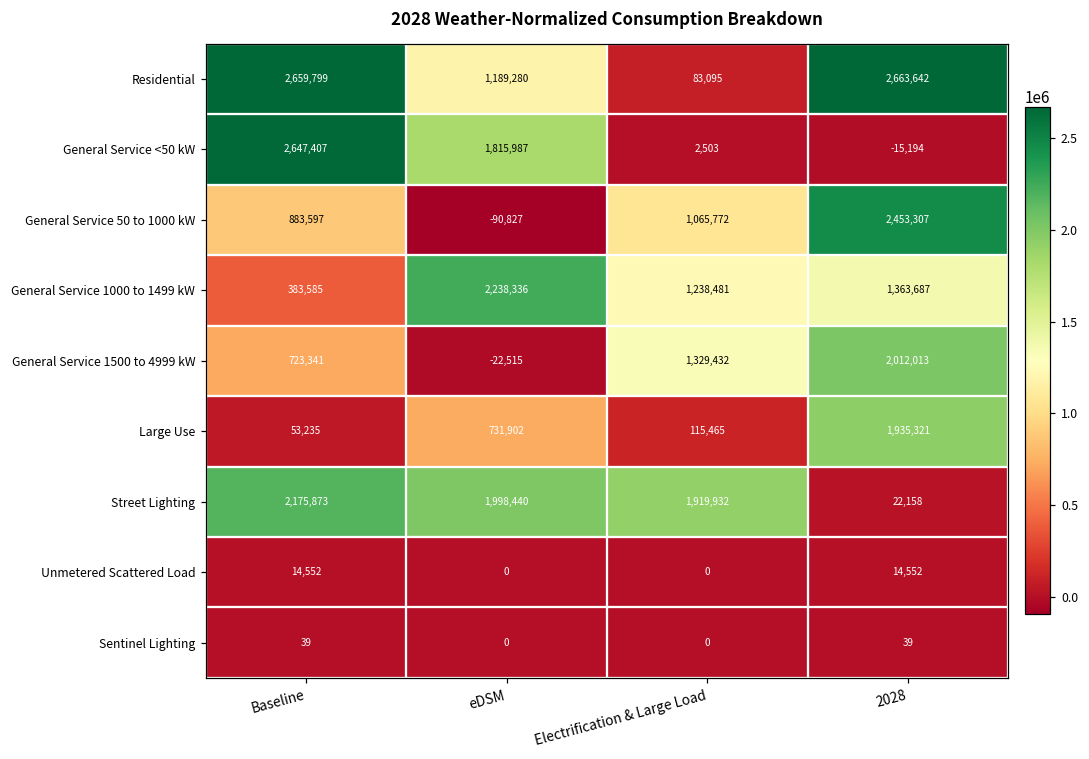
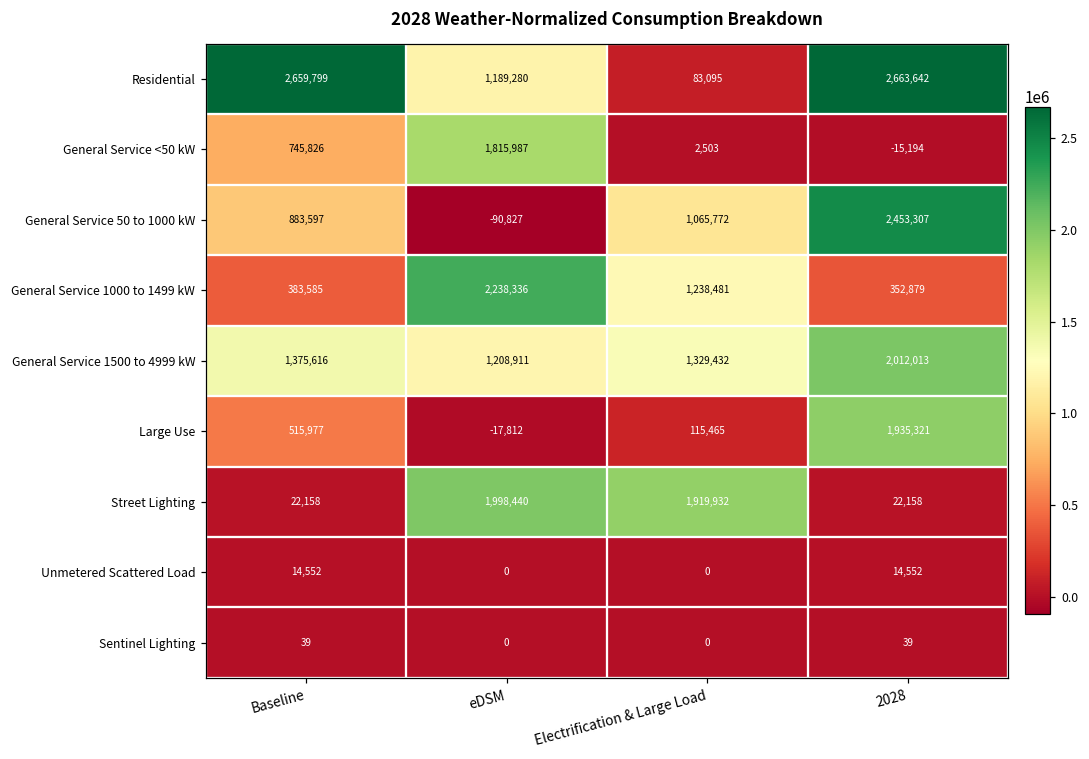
General Service <50 kW, Baseline: 2,647,407 -> 745,826
General Service 1000 to 1499 kW, 2028: 1,363,687 -> 352,879
General Service 1500 to 4999 kW, Baseline: 723,341 -> 1,375,616
General Service 1500 to 4999 kW, eDSM: -22,515 -> 1,208,911
Large Use, Baseline: 53,235 -> 515,977
Large Use, eDSM: 731,902 -> -17,812
Street Lighting, Baseline: 2,175,873 -> 22,158
